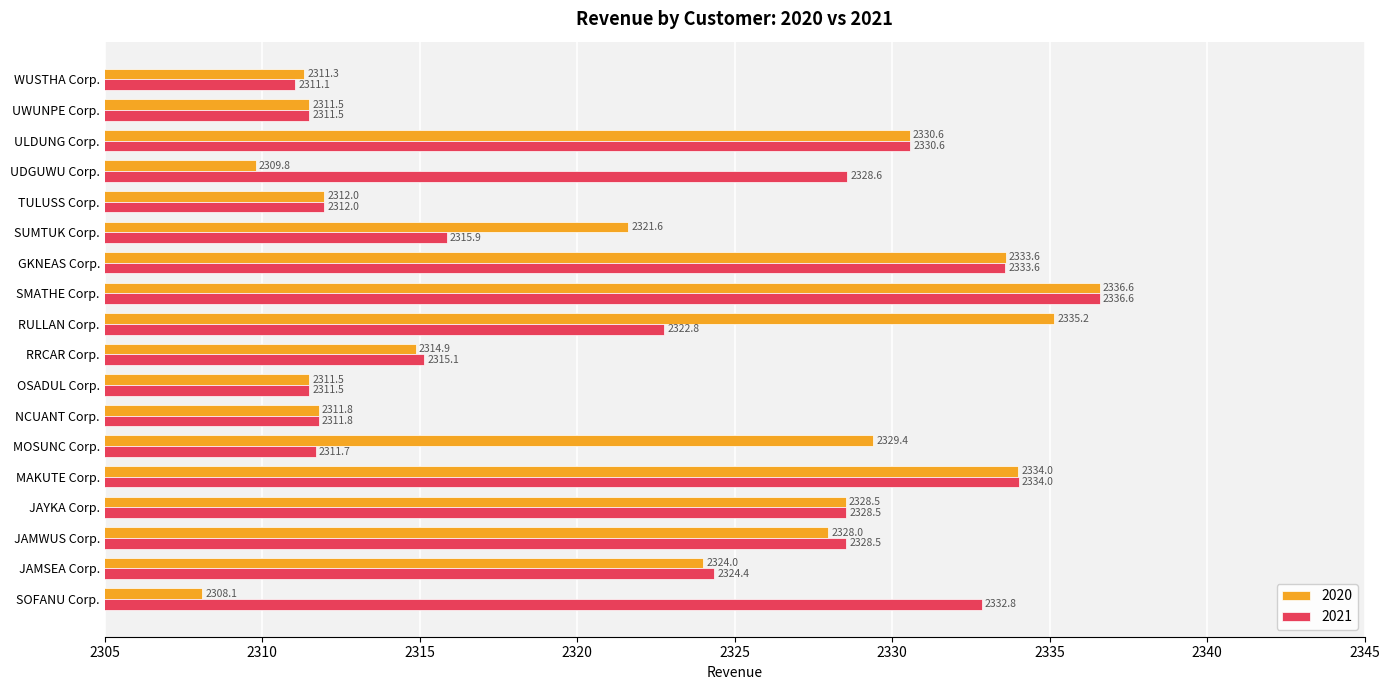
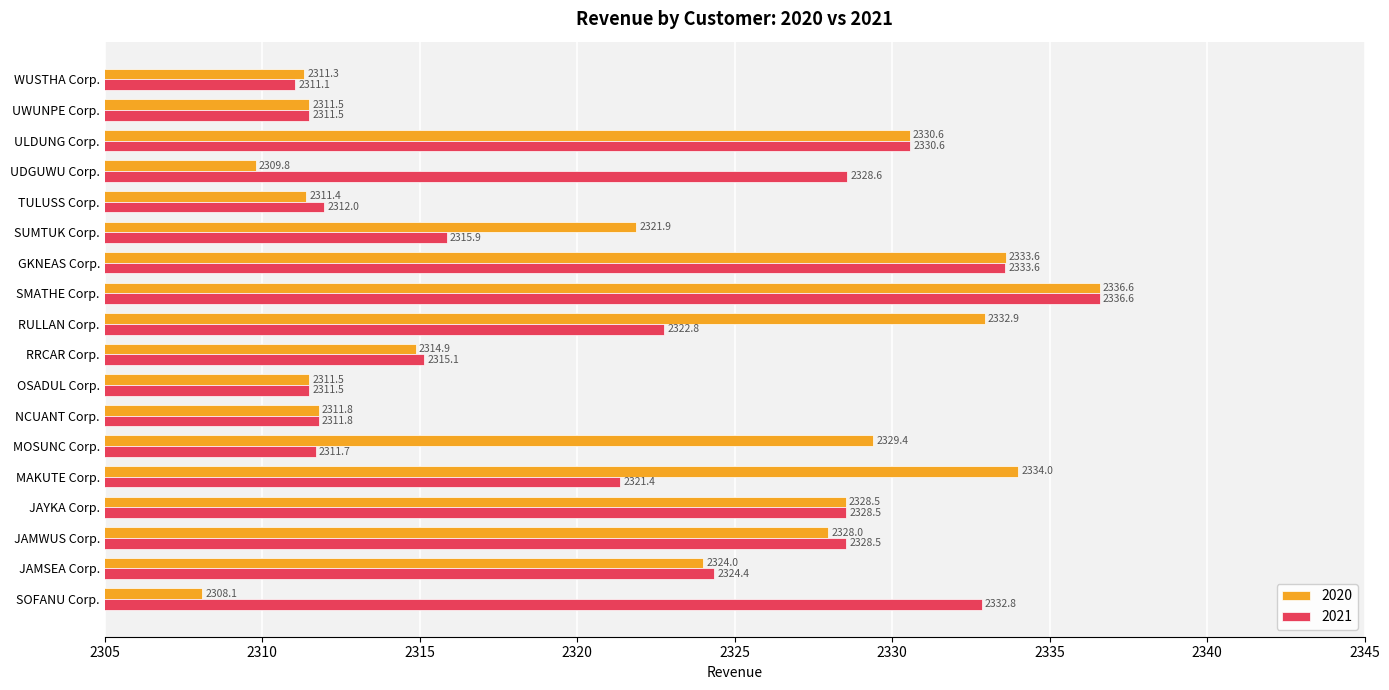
2020, TULUSS Corp.: 2312.0 -> 2311.4
2020, SUMTUK Corp.: 2321.6 -> 2321.9
2020, RULLAN Corp.: 2335.2 -> 2332.9
2021, MAKUTE Corp.: 2334.0 -> 2321.4
